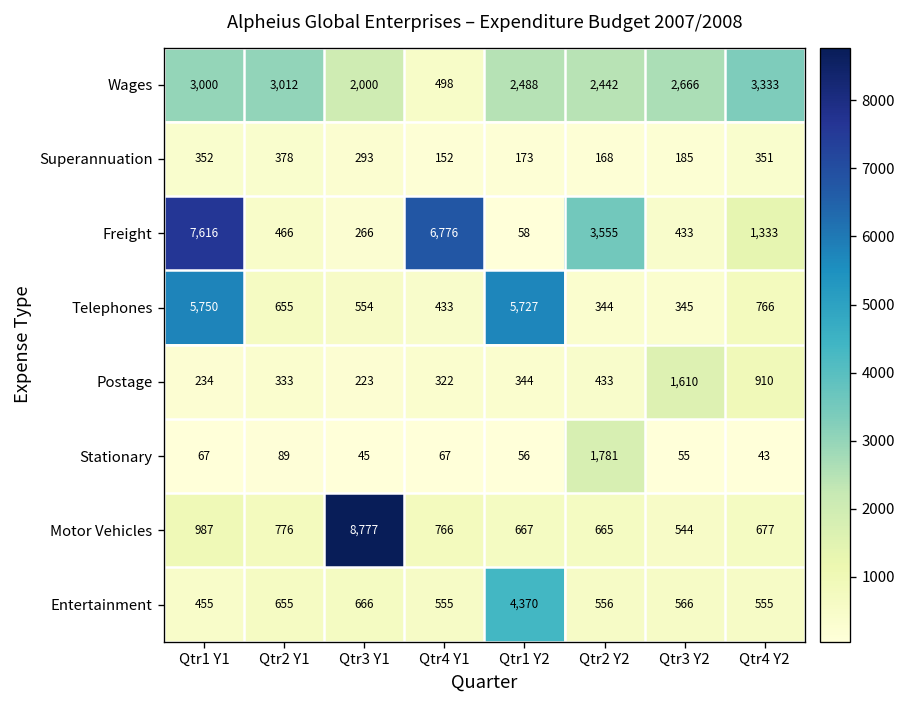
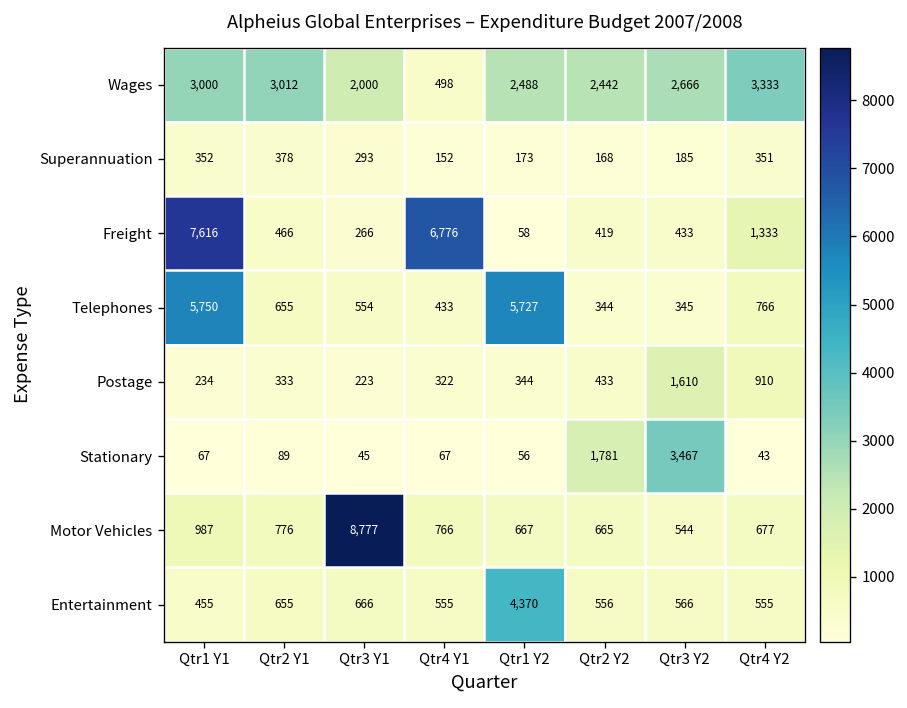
Freight, Qtr2 Y2: 3,555 -> 419
Stationary, Qtr3 Y2: 55 -> 3,467
